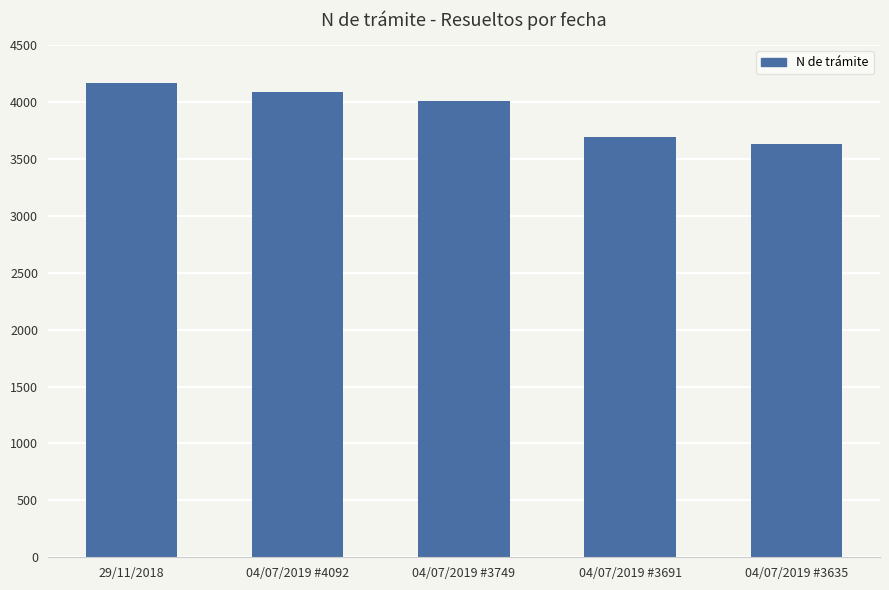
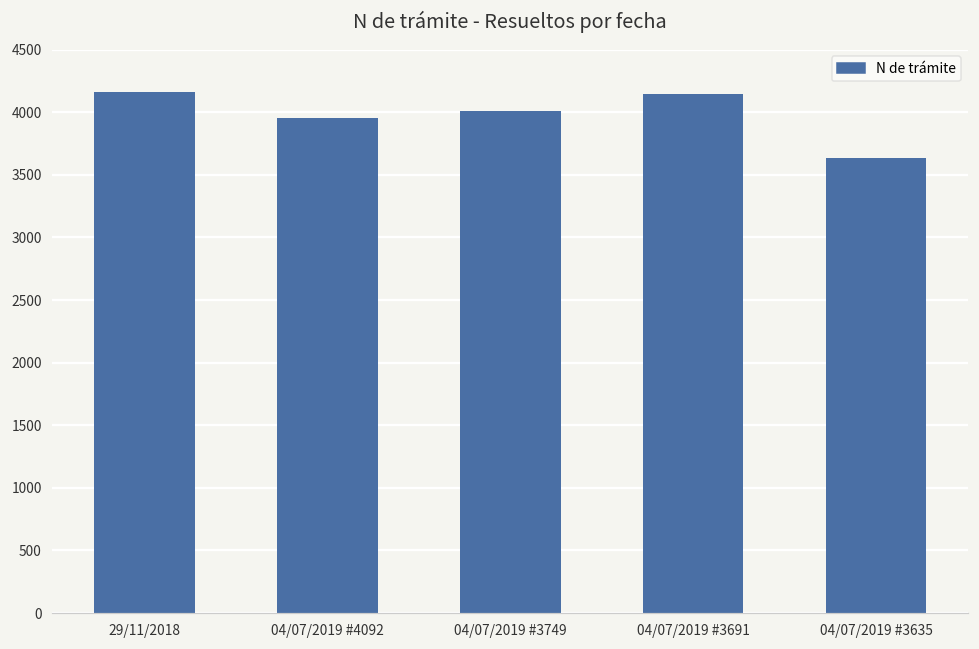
04/07/2019 #4092: 4090 -> 3950
04/07/2019 #3691: 3690 -> 4150
